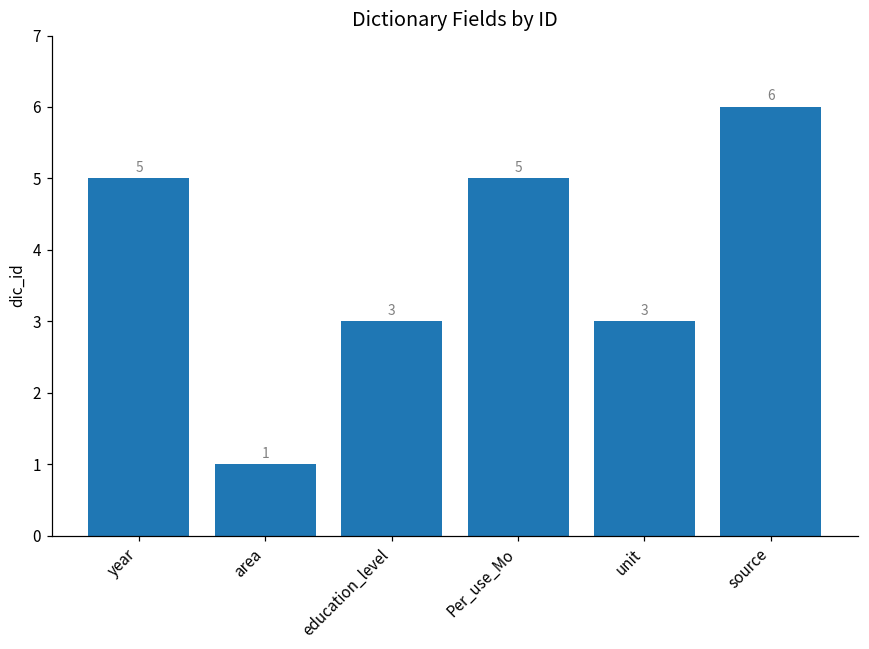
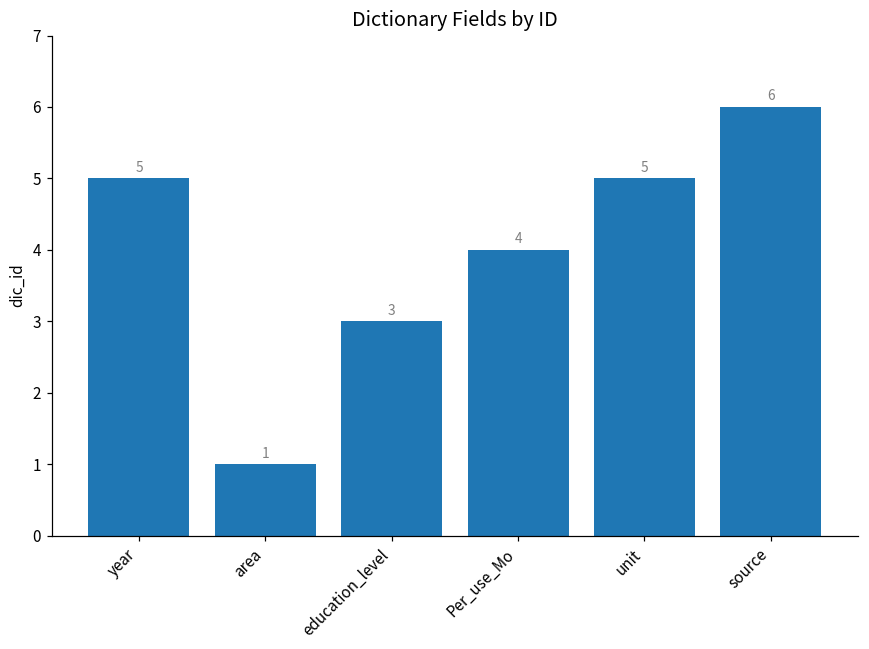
Per_use_Mo: 5 -> 4
unit: 3 -> 5
